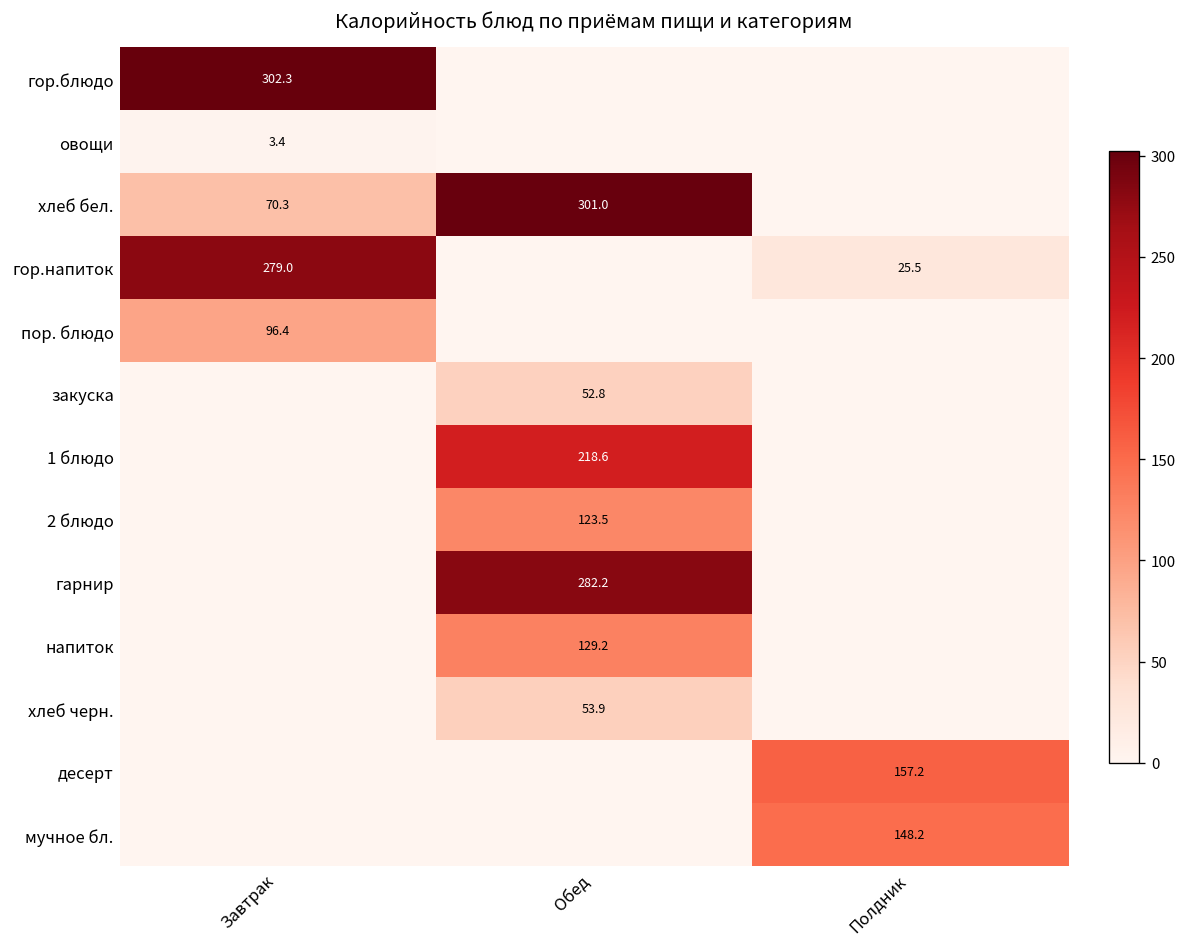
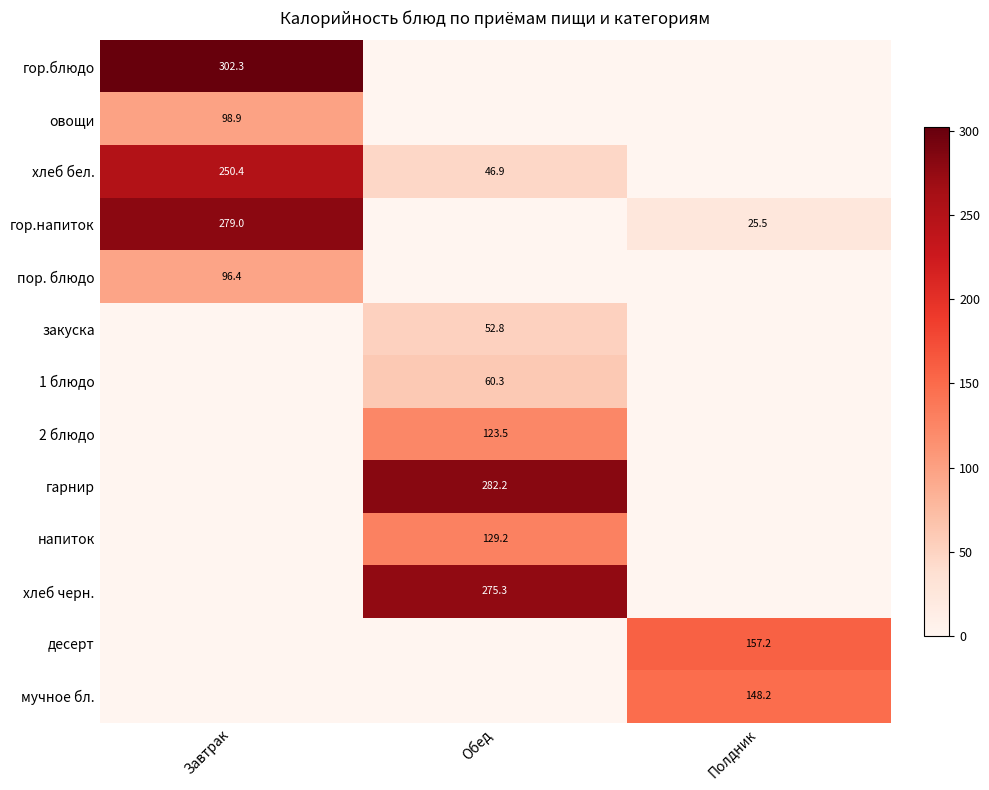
овощи, Завтрак: 3.4 -> 98.9
хлеб бел., Завтрак: 70.3 -> 250.4
хлеб бел., Обед: 301.0 -> 46.9
1 блюдо, Обед: 218.6 -> 60.3
хлеб черн., Обед: 53.9 -> 275.3
